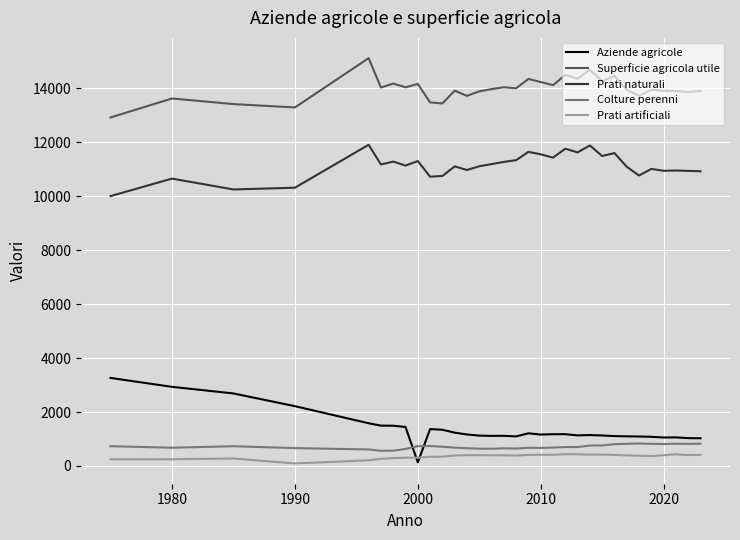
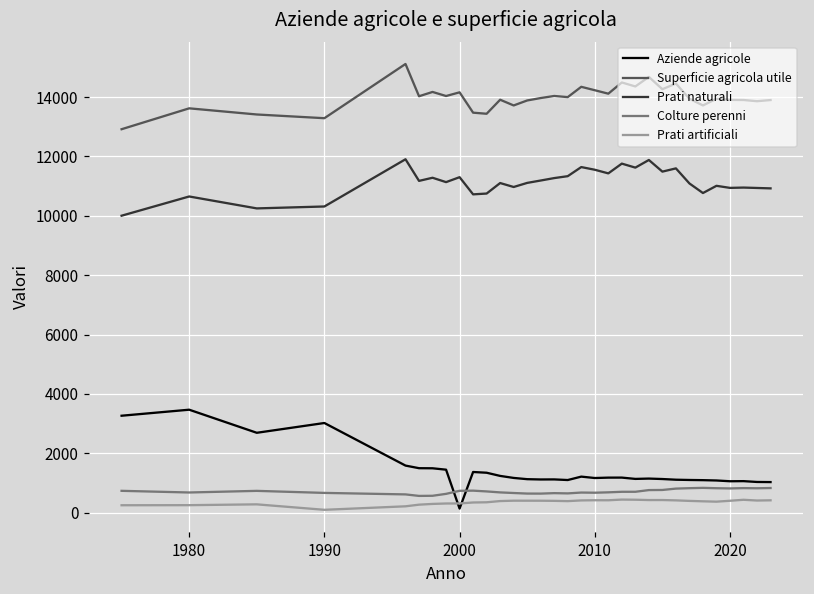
Aziende agricole, 1980: 2900 -> 3500
Aziende agricole, 1990: 2200 -> 3000
